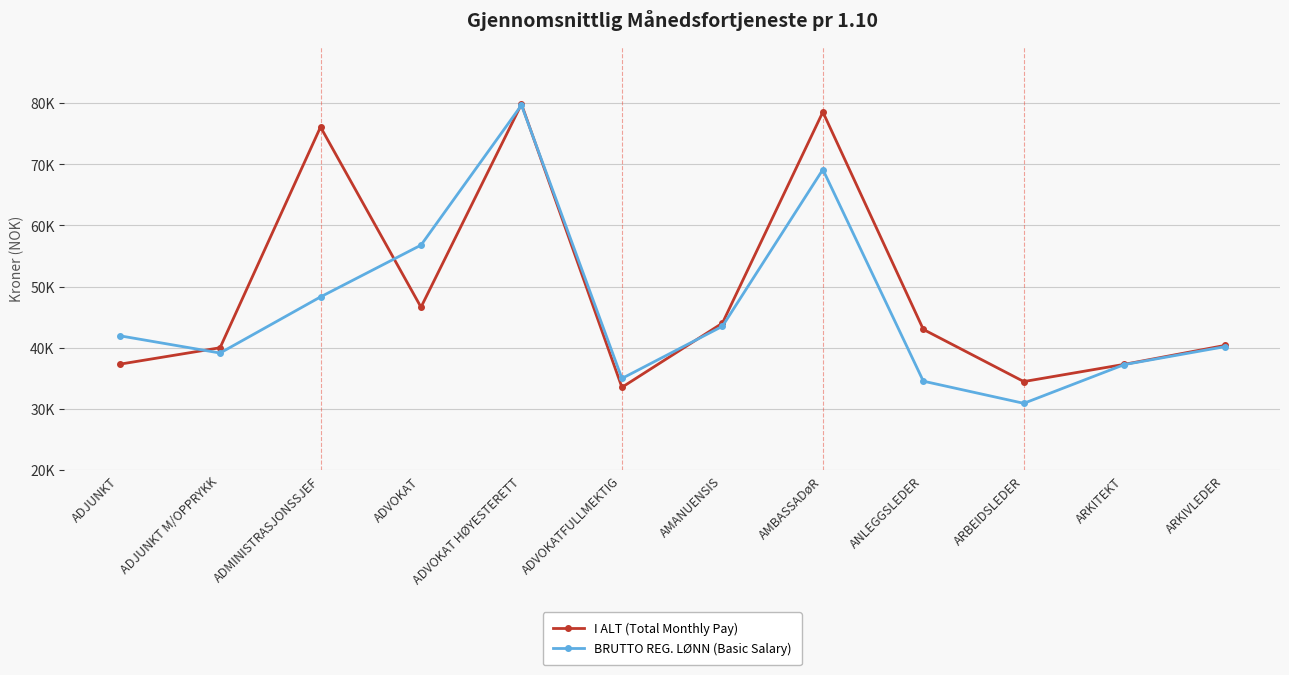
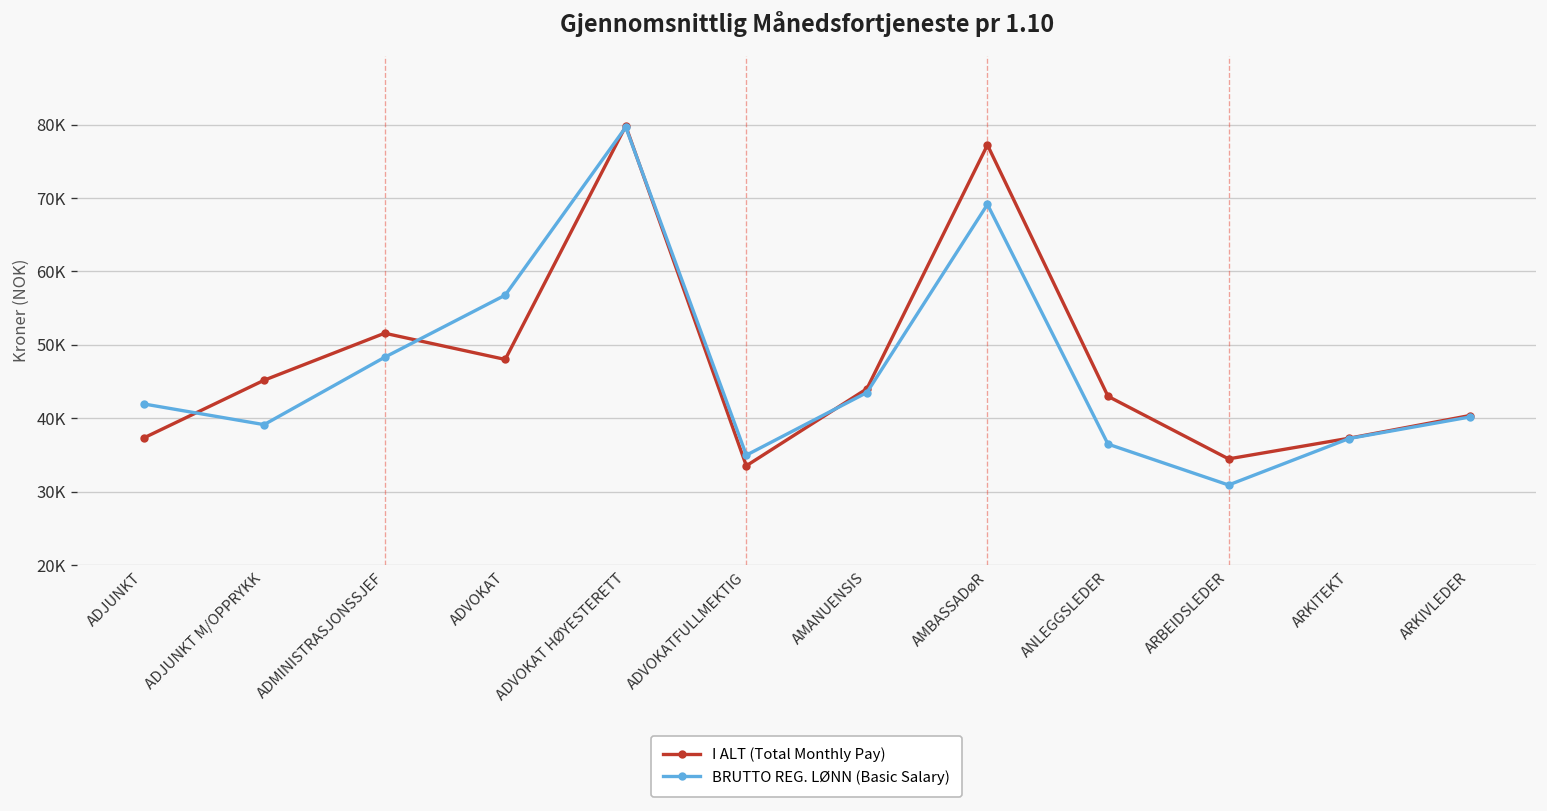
I ALT (Total Monthly Pay), ADJUNKT M/OPPRYKK: 40000 -> 45000
I ALT (Total Monthly Pay), ADMINISTRASJONSSJEF: 76000 -> 52000
I ALT (Total Monthly Pay), ADVOKAT: 47000 -> 48000
I ALT (Total Monthly Pay), AMBASSADøR: 79000 -> 77000
BRUTTO REG. LØNN (Basic Salary), ANLEGGSLEDER: 35000 -> 36000
